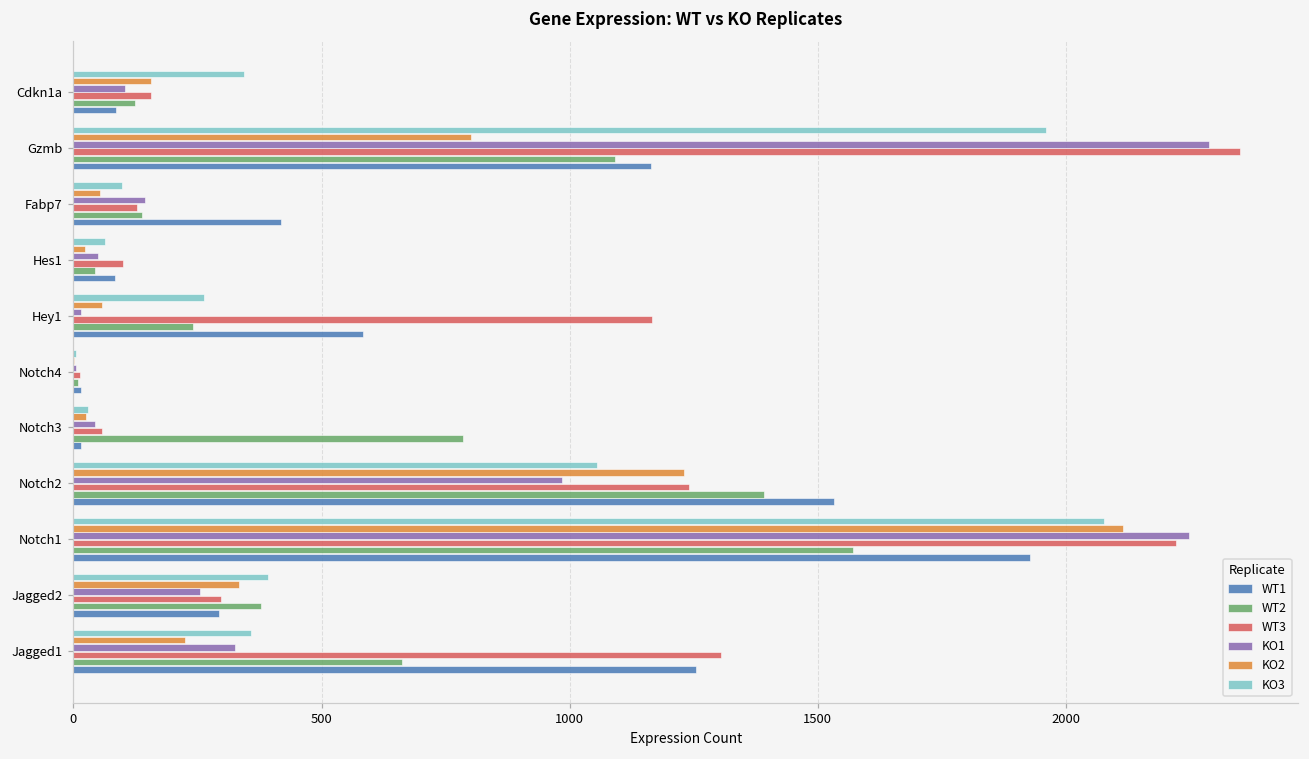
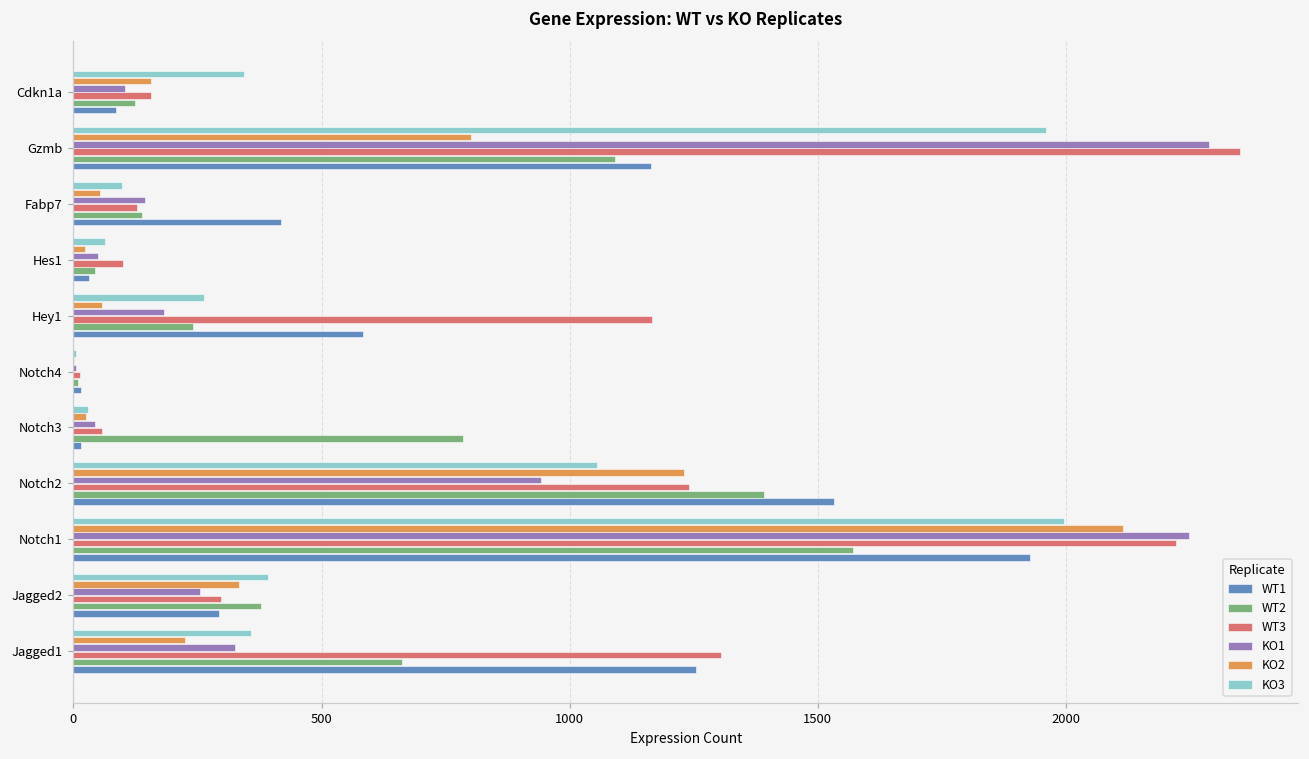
WT1, Hes1: 80 -> 30
KO1, Hey1: 20 -> 180
KO1, Notch2: 990 -> 940
KO3, Notch1: 2080 -> 2000
